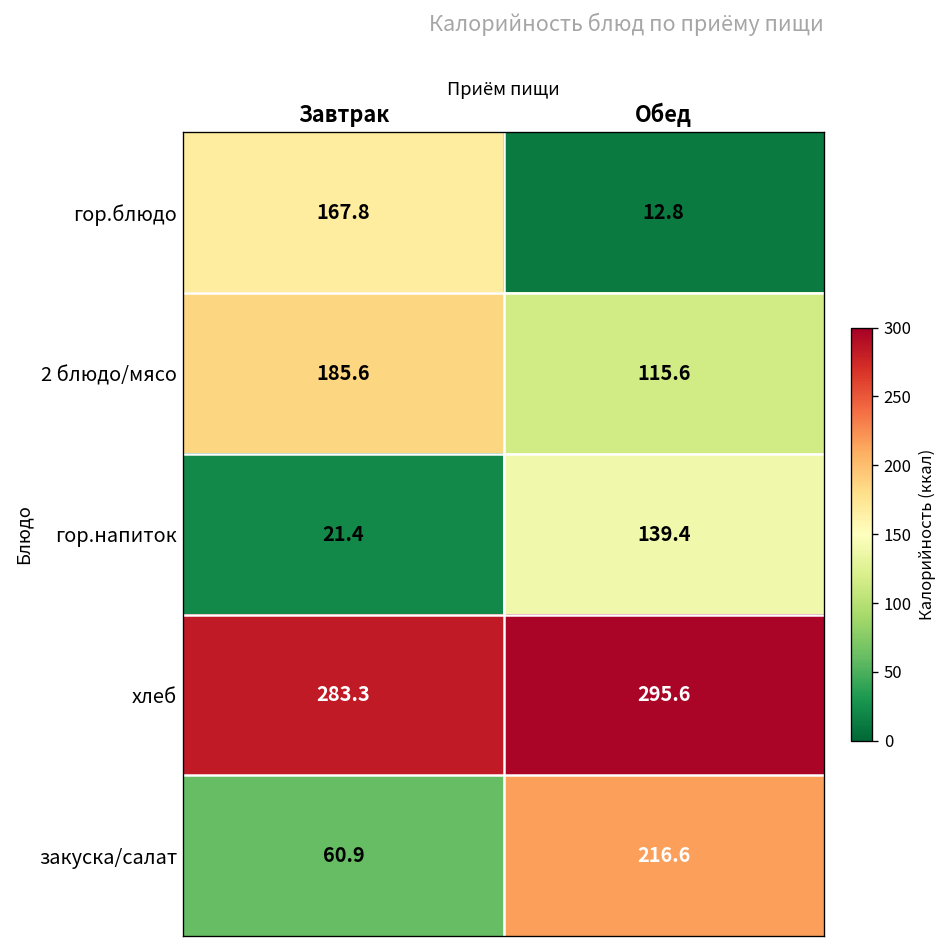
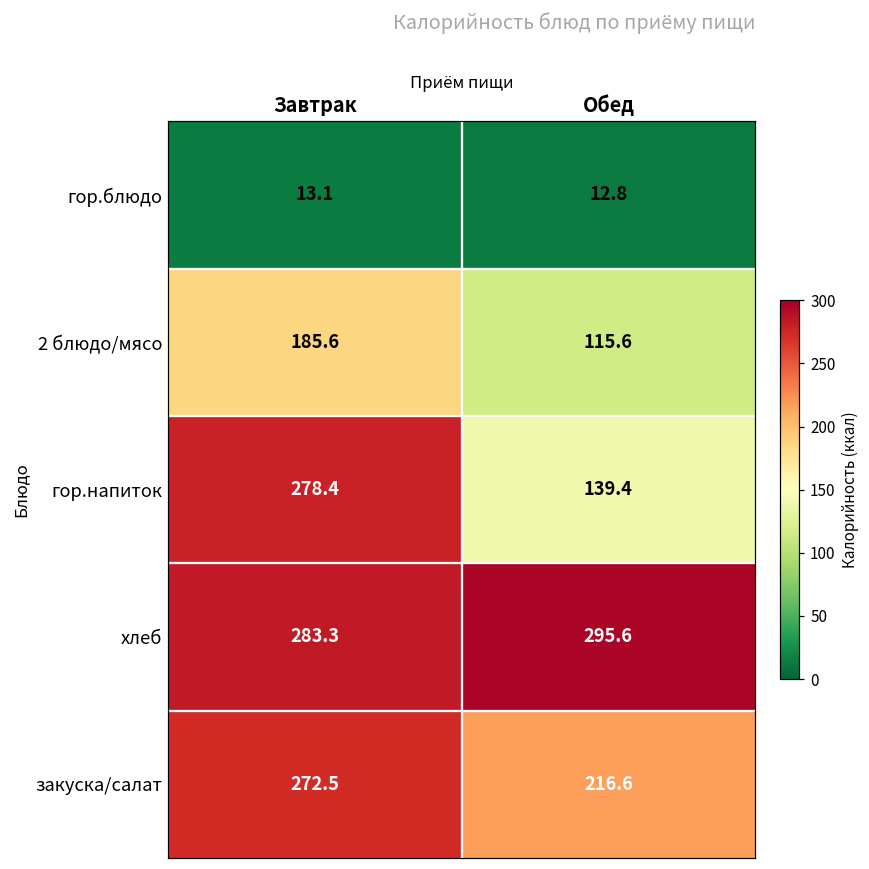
гор.блюдо, Завтрак: 167.8 -> 13.1
гор.напиток, Завтрак: 21.4 -> 278.4
закуска/салат, Завтрак: 60.9 -> 272.5
